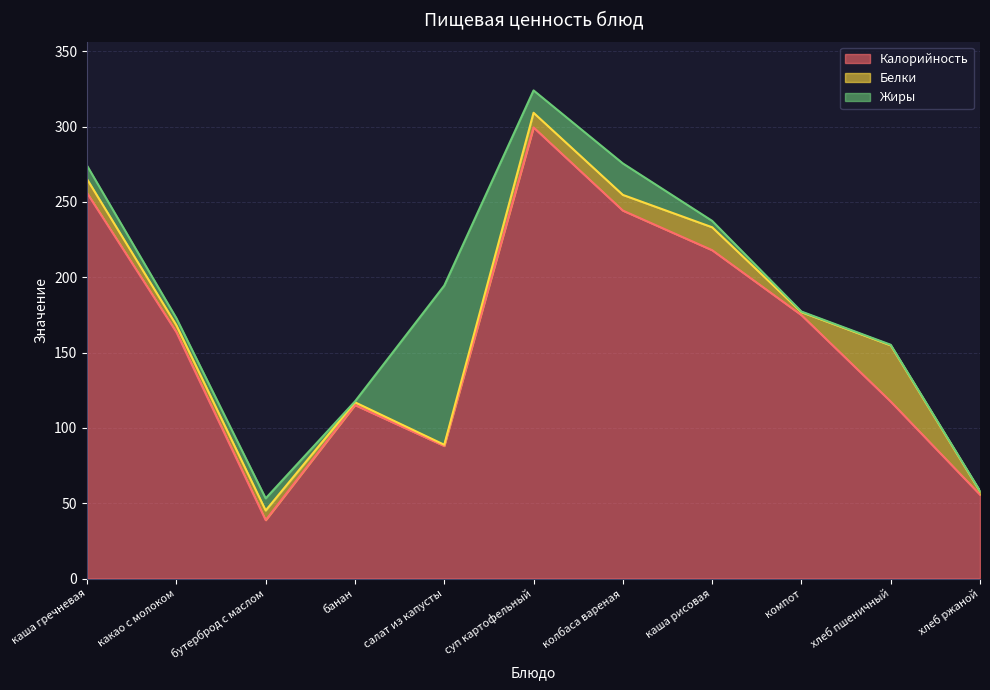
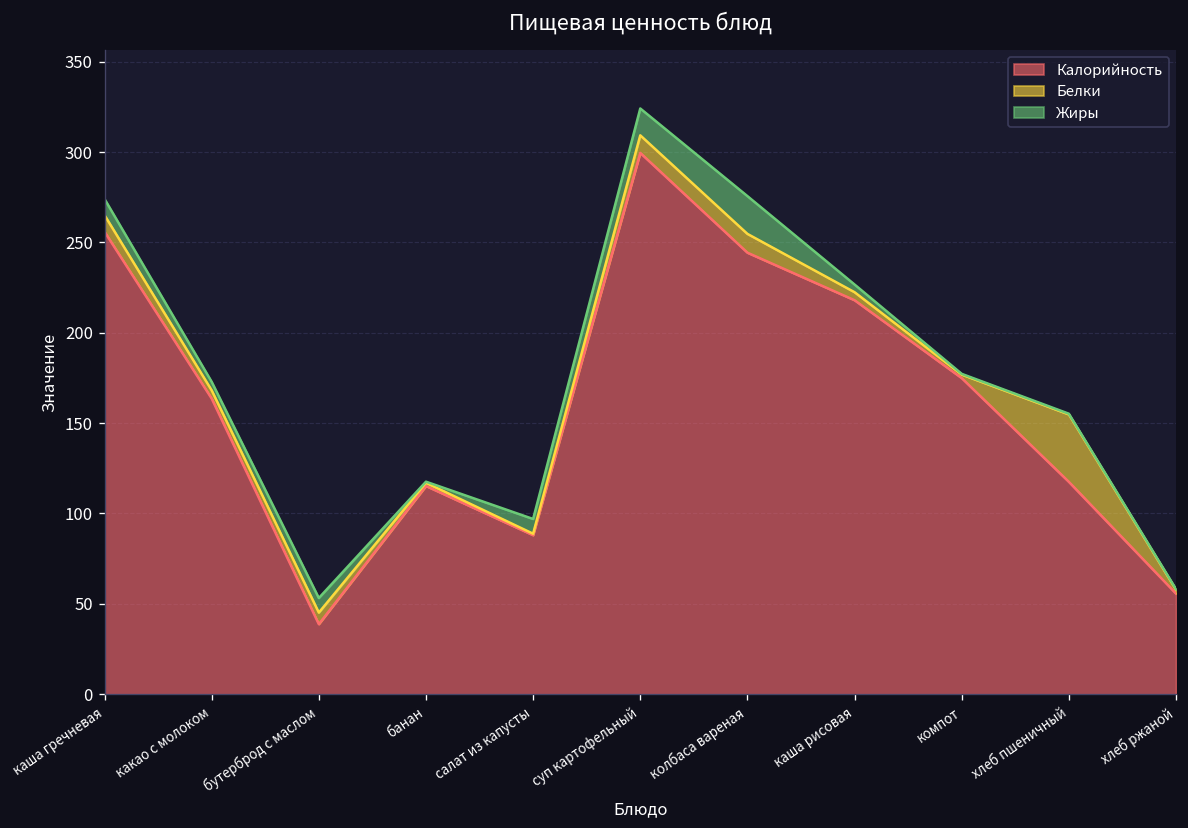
Жиры, салат из капусты: 106 -> 8
Белки, каша рисовая: 15 -> 4
